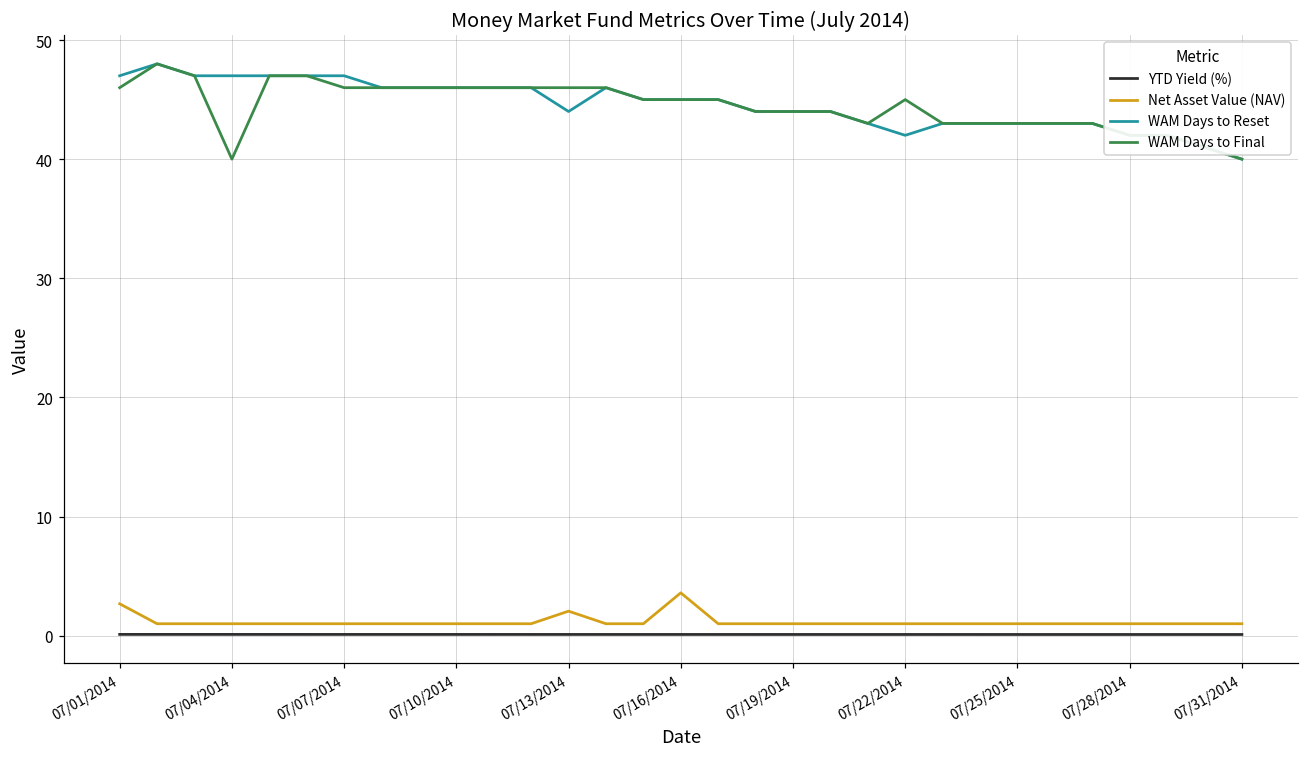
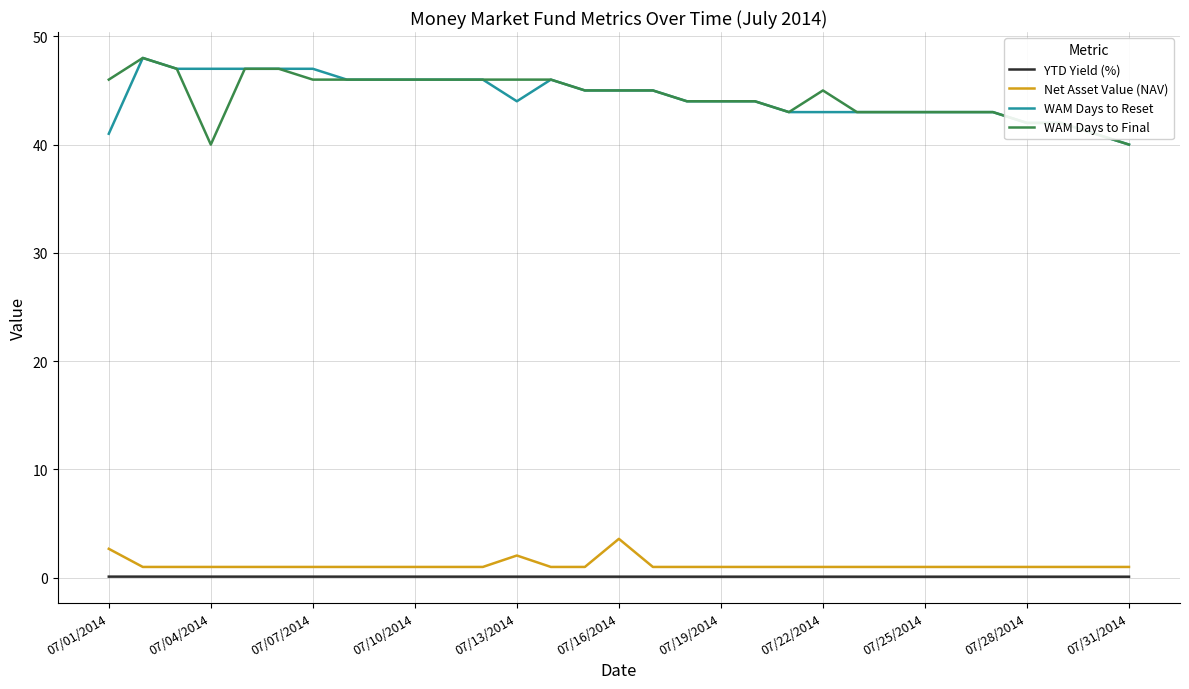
WAM Days to Reset, 07/01/2014: 47 -> 41
WAM Days to Reset, 07/22/2014: 42 -> 43
